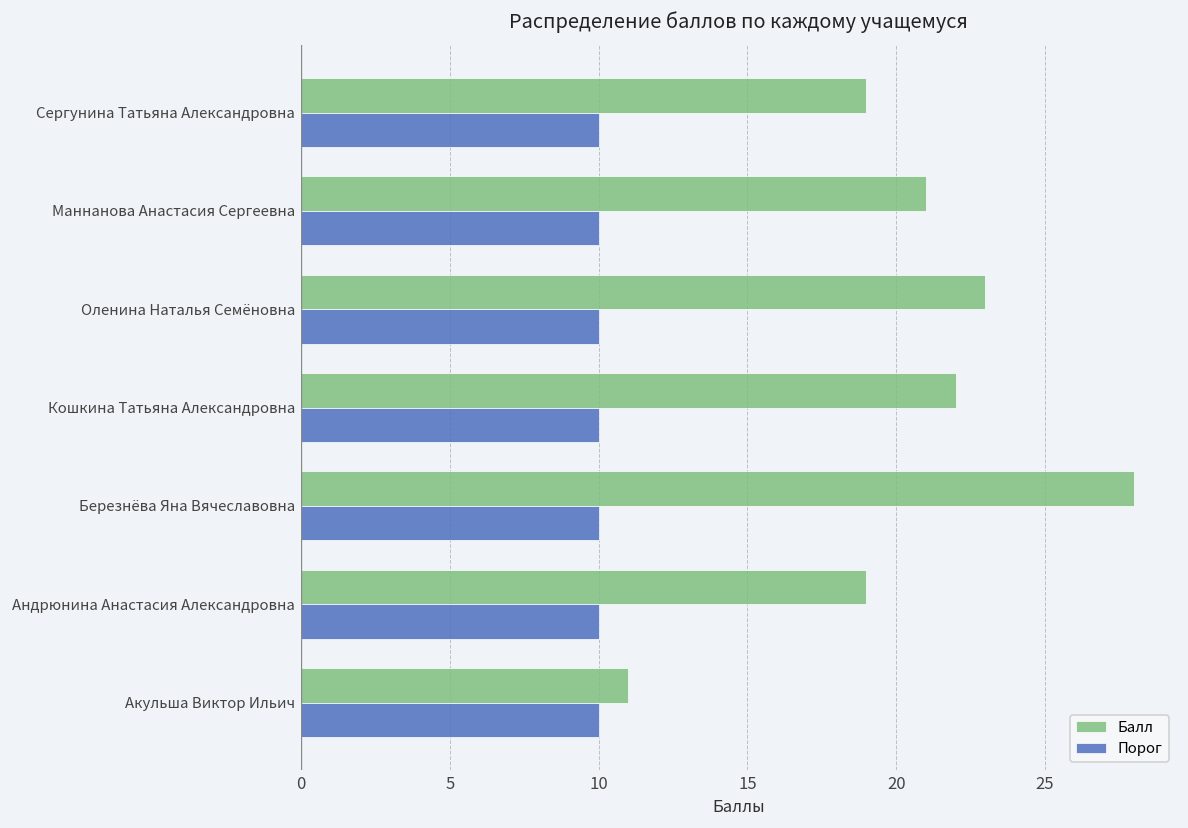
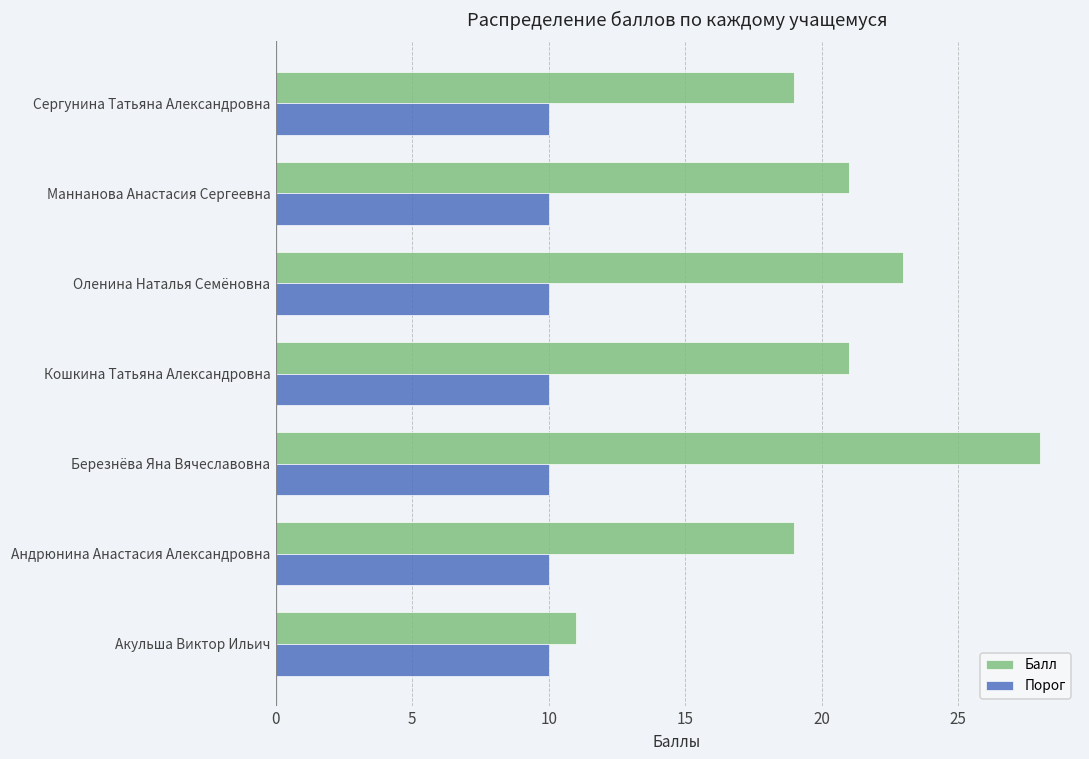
Балл, Кошкина Татьяна Александровна: 22 -> 21
